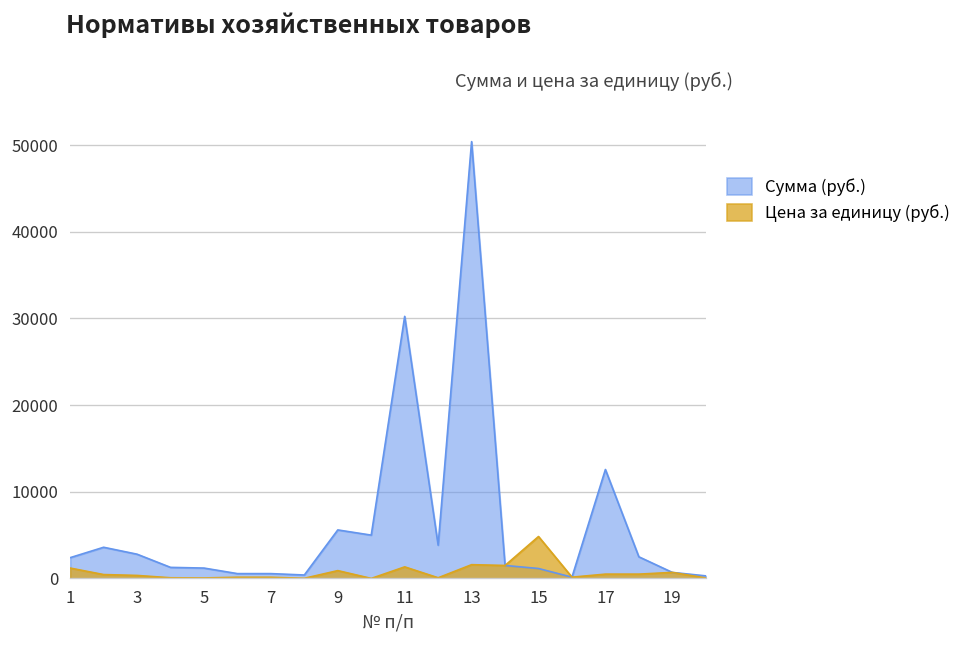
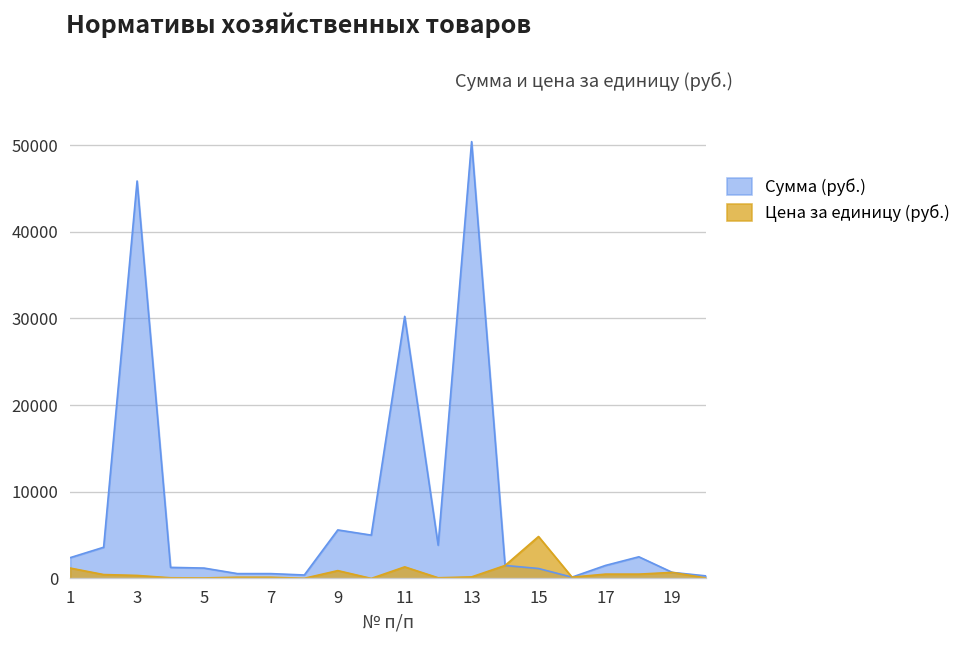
Сумма (руб.), 3: 3000 -> 46000
Цена за единицу (руб.), 13: 2000 -> 0
Сумма (руб.), 17: 13000 -> 2000
